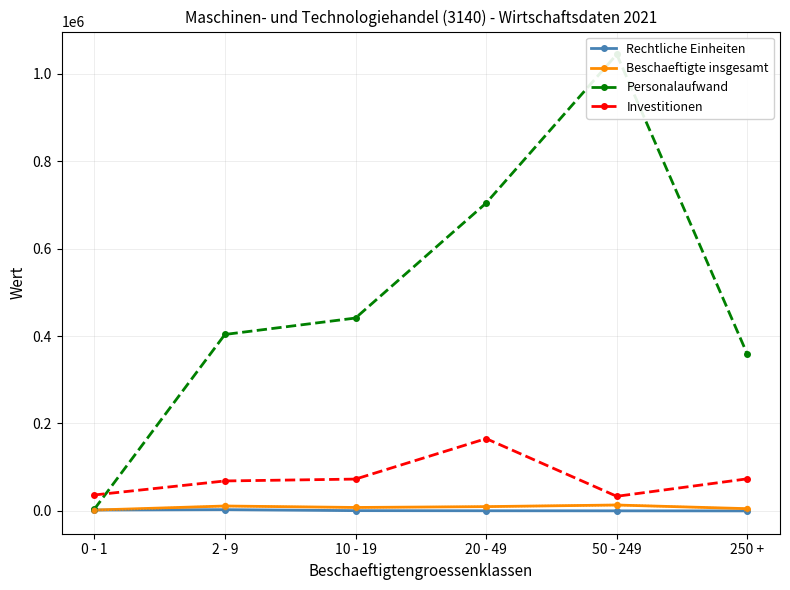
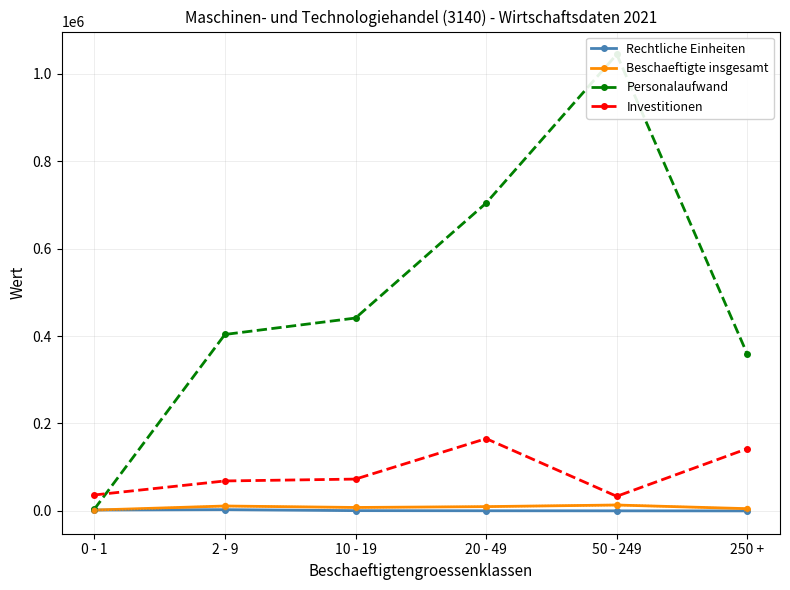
Investitionen, 250 +: 70000 -> 140000
